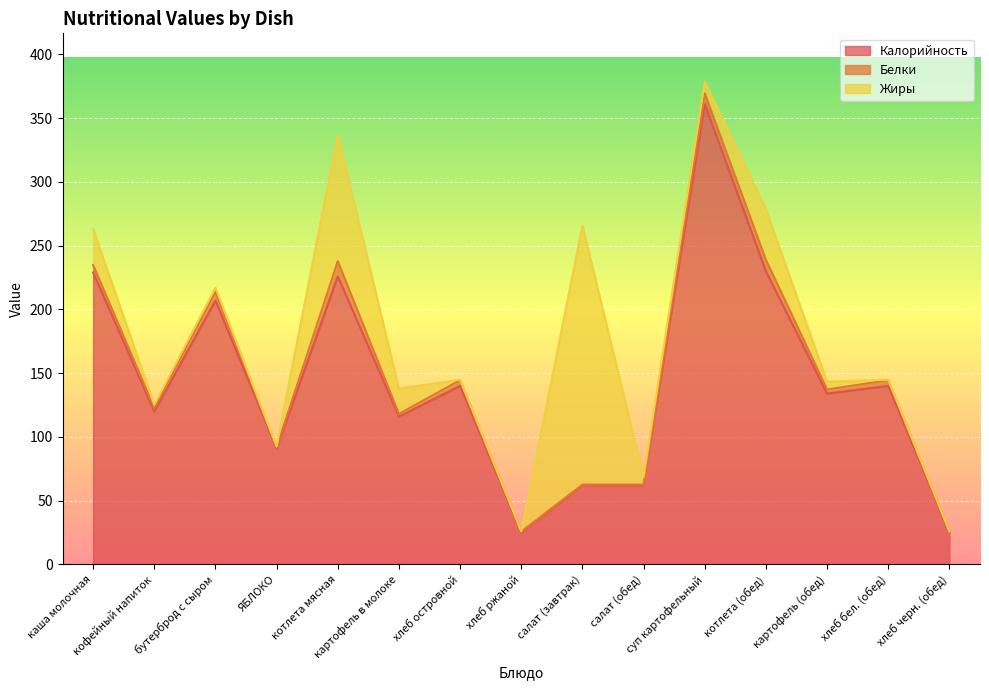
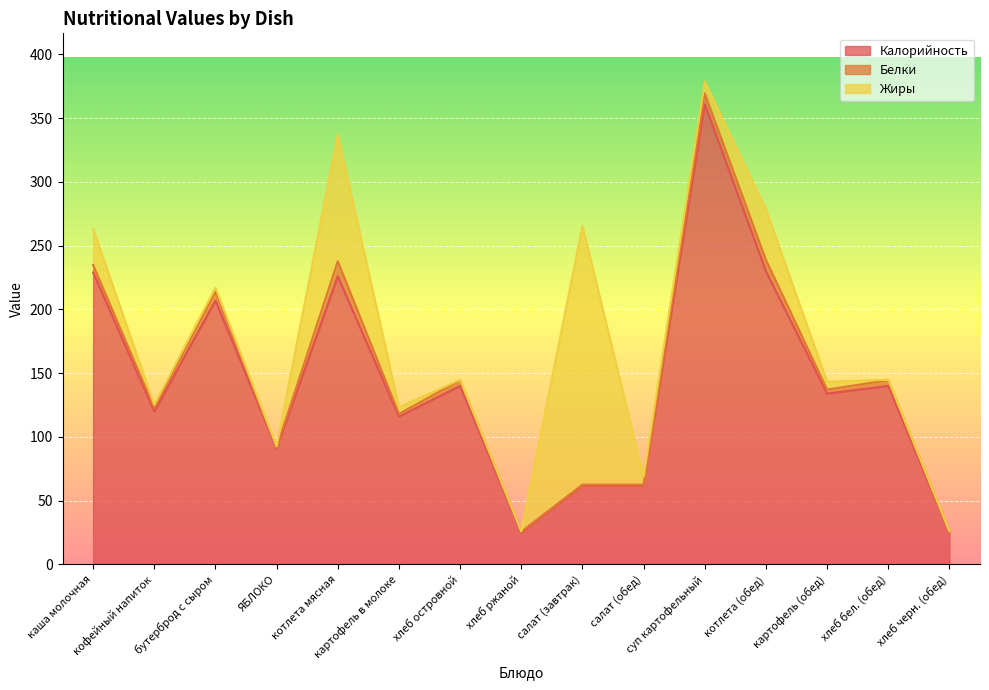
Жиры, картофель в молоке: 20 -> 5
